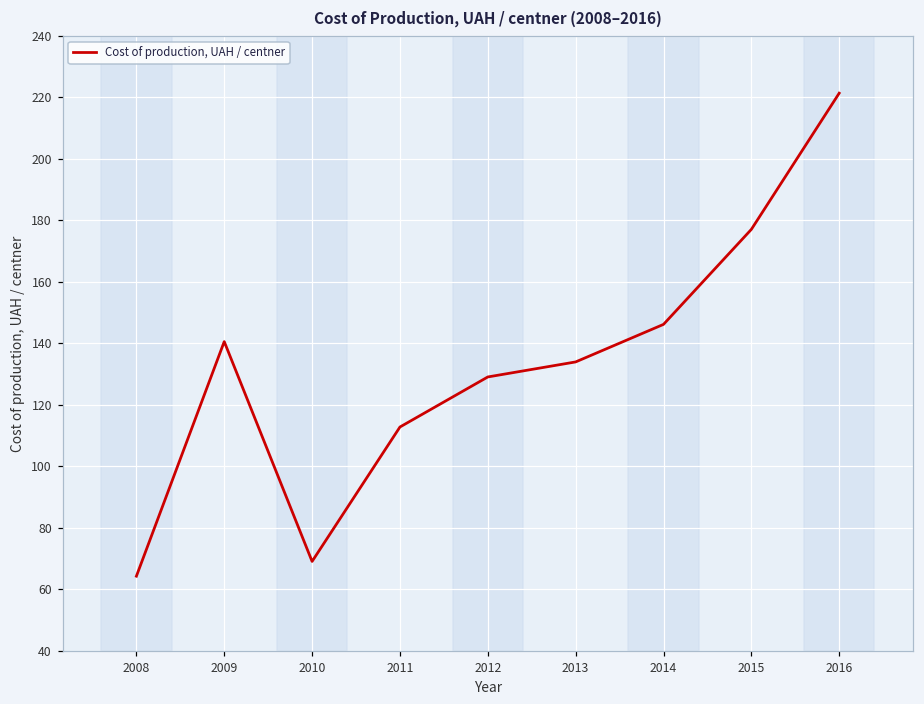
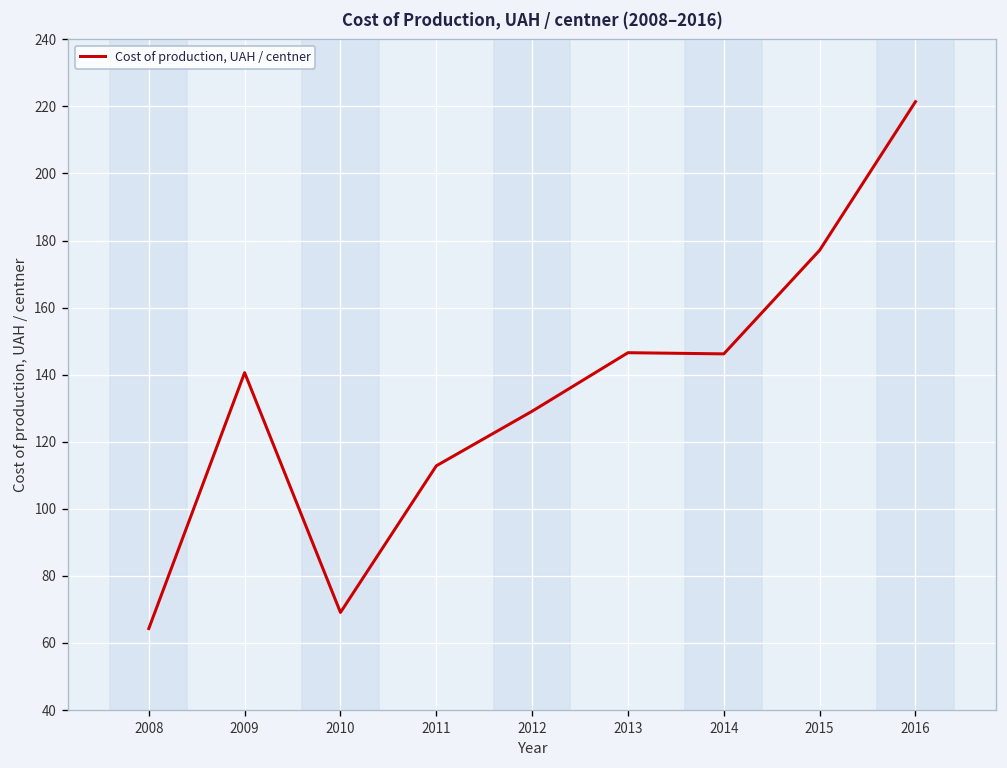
2013: 134 -> 147
